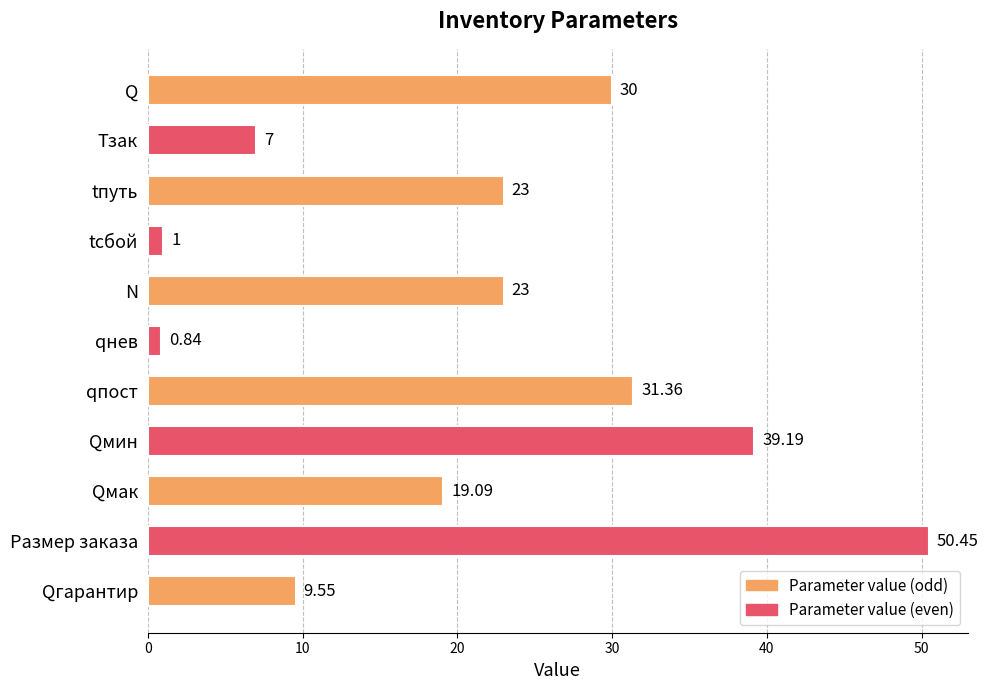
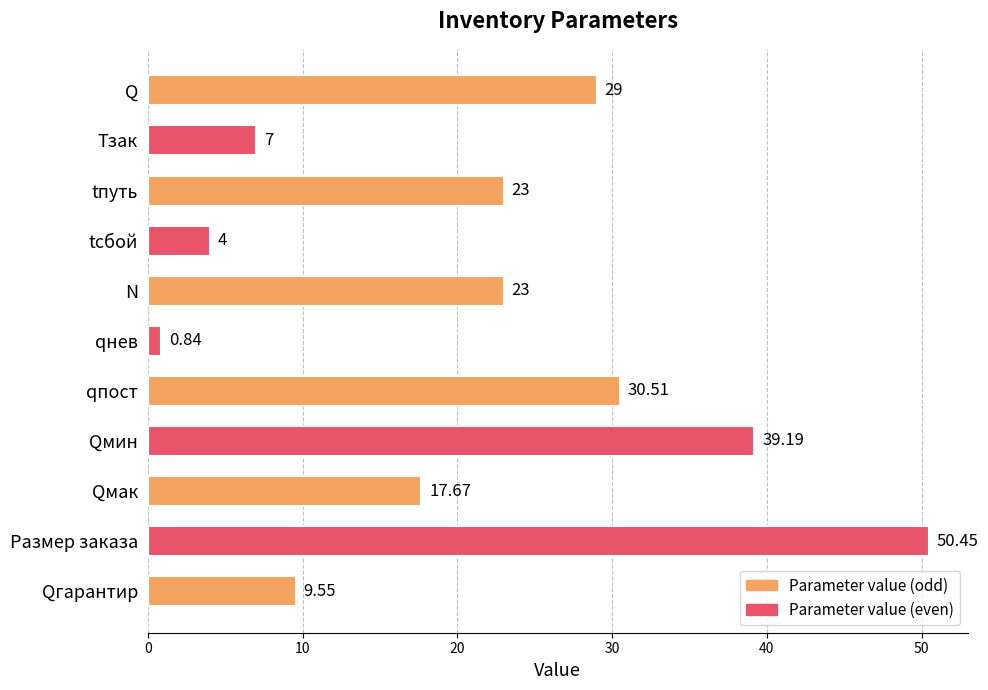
Q: 30 -> 29
tсбой: 1 -> 4
qпост: 31.36 -> 30.51
Qмак: 19.09 -> 17.67
